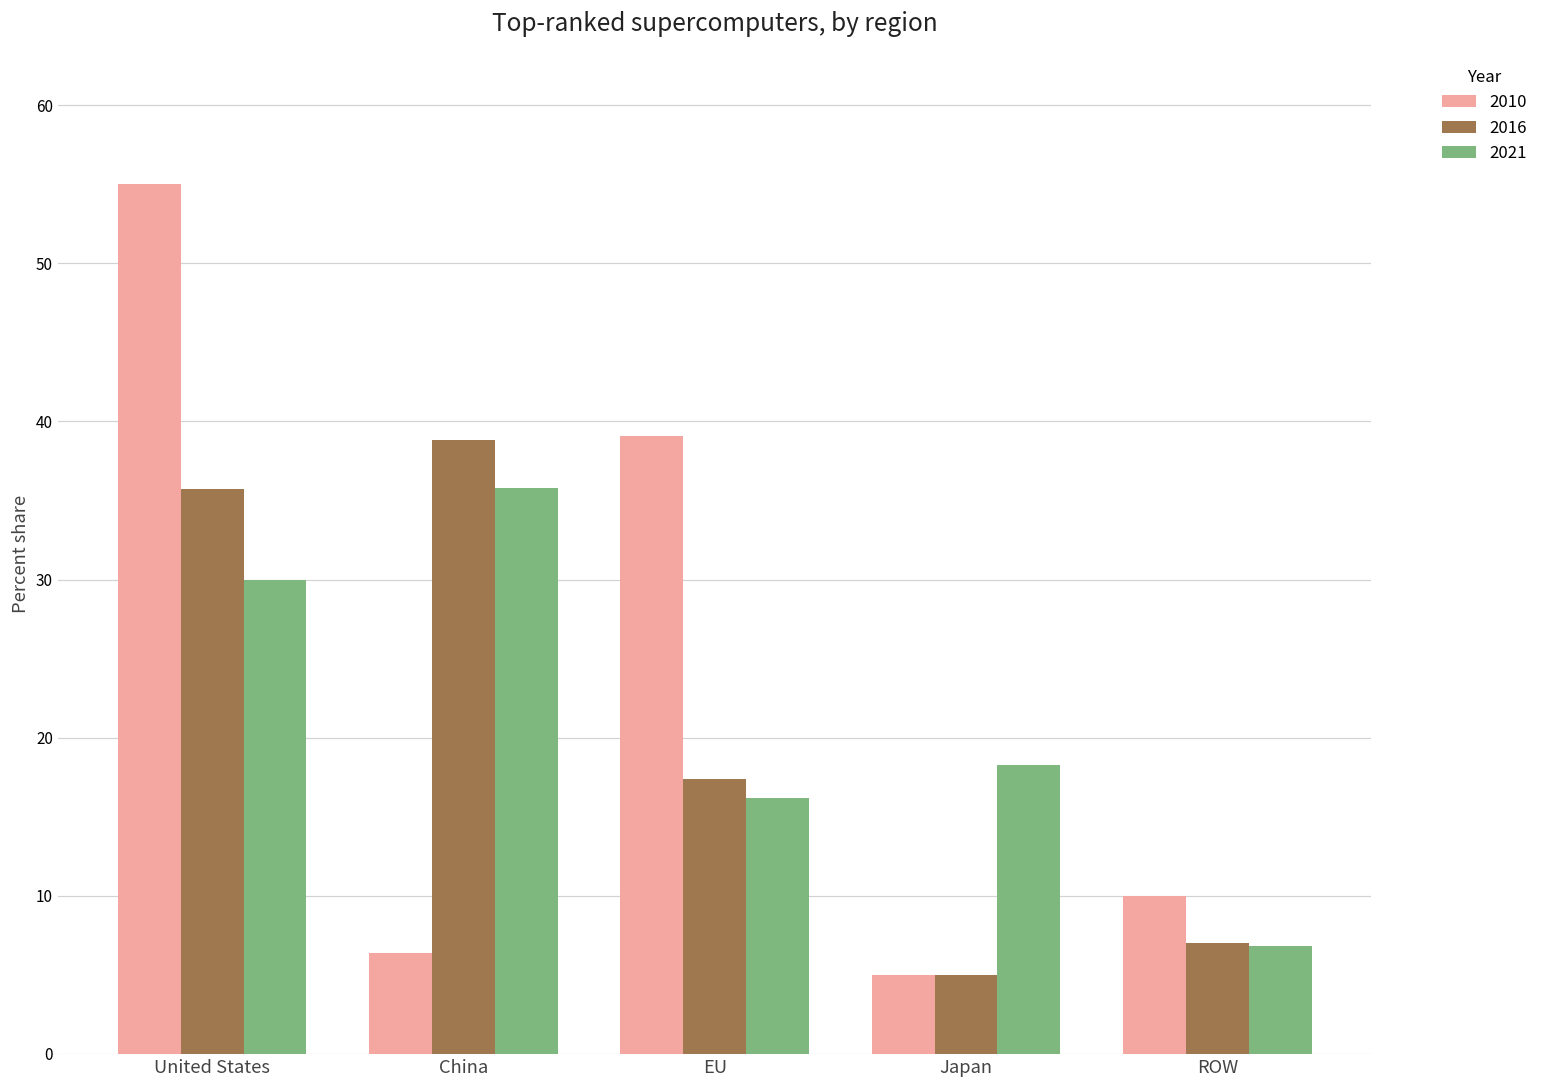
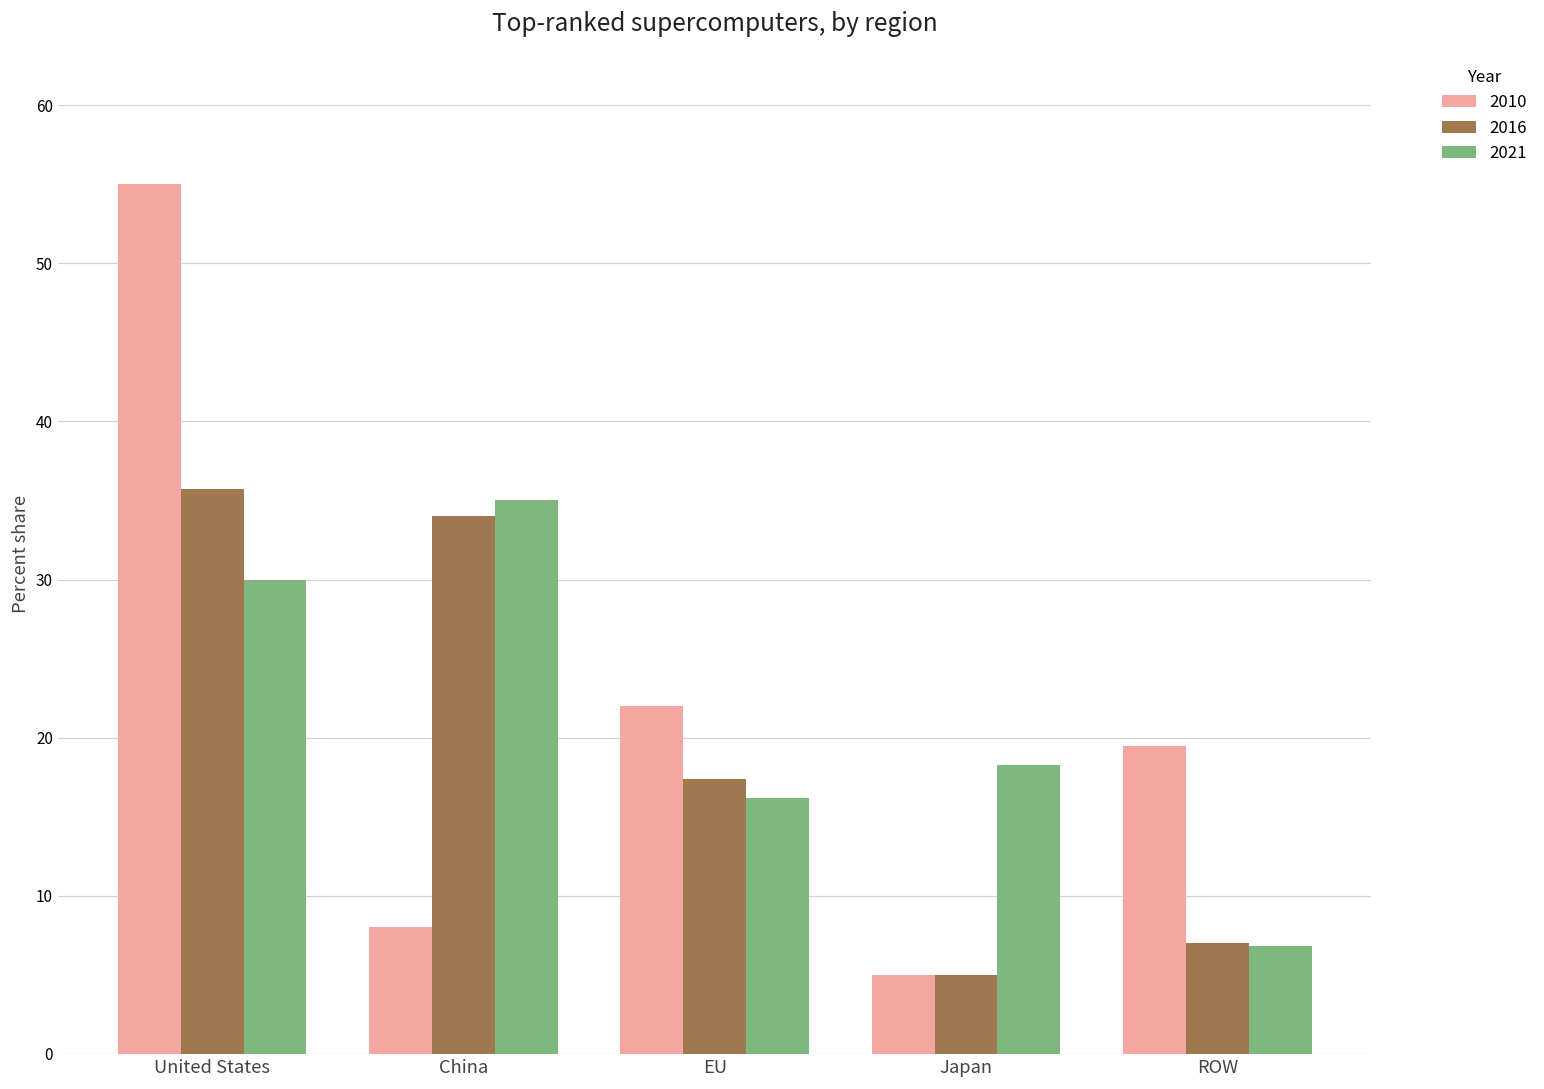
2010, China: 6.4 -> 8.0
2016, China: 38.8 -> 34.0
2021, China: 35.8 -> 35.0
2010, EU: 39.1 -> 22.0
2010, ROW: 10.0 -> 19.5
